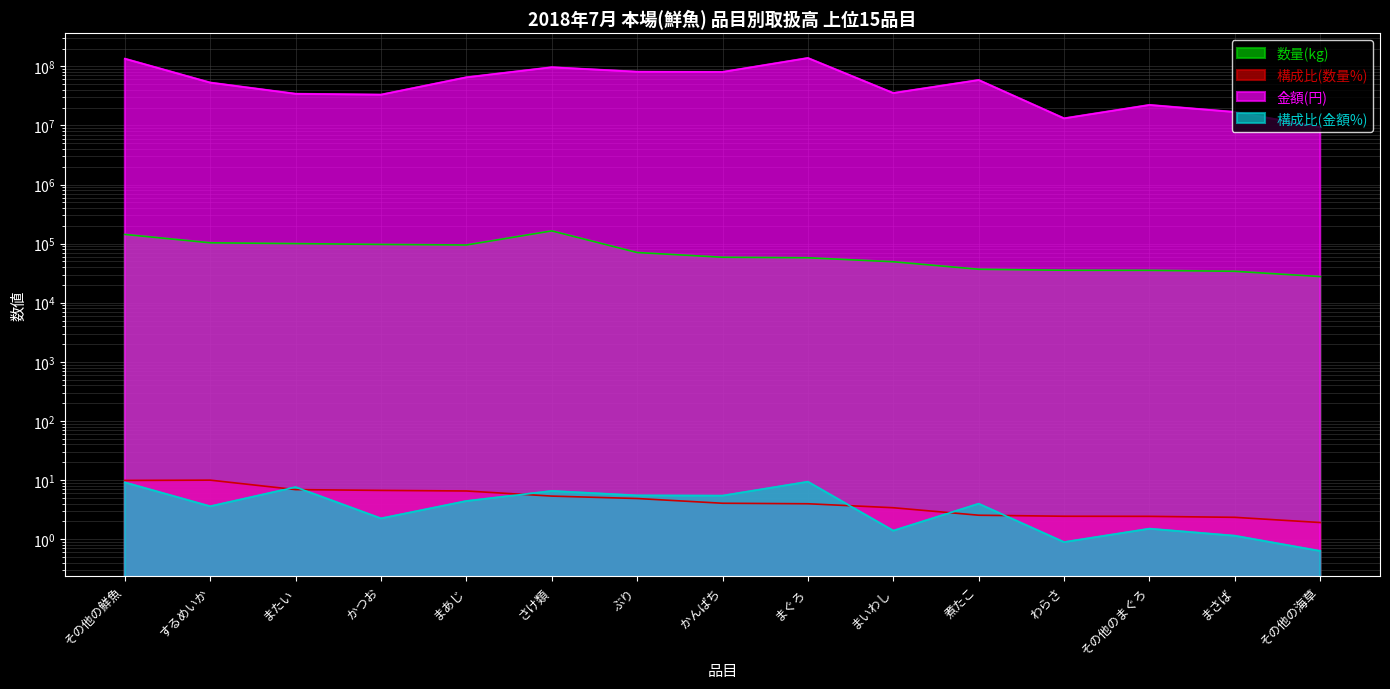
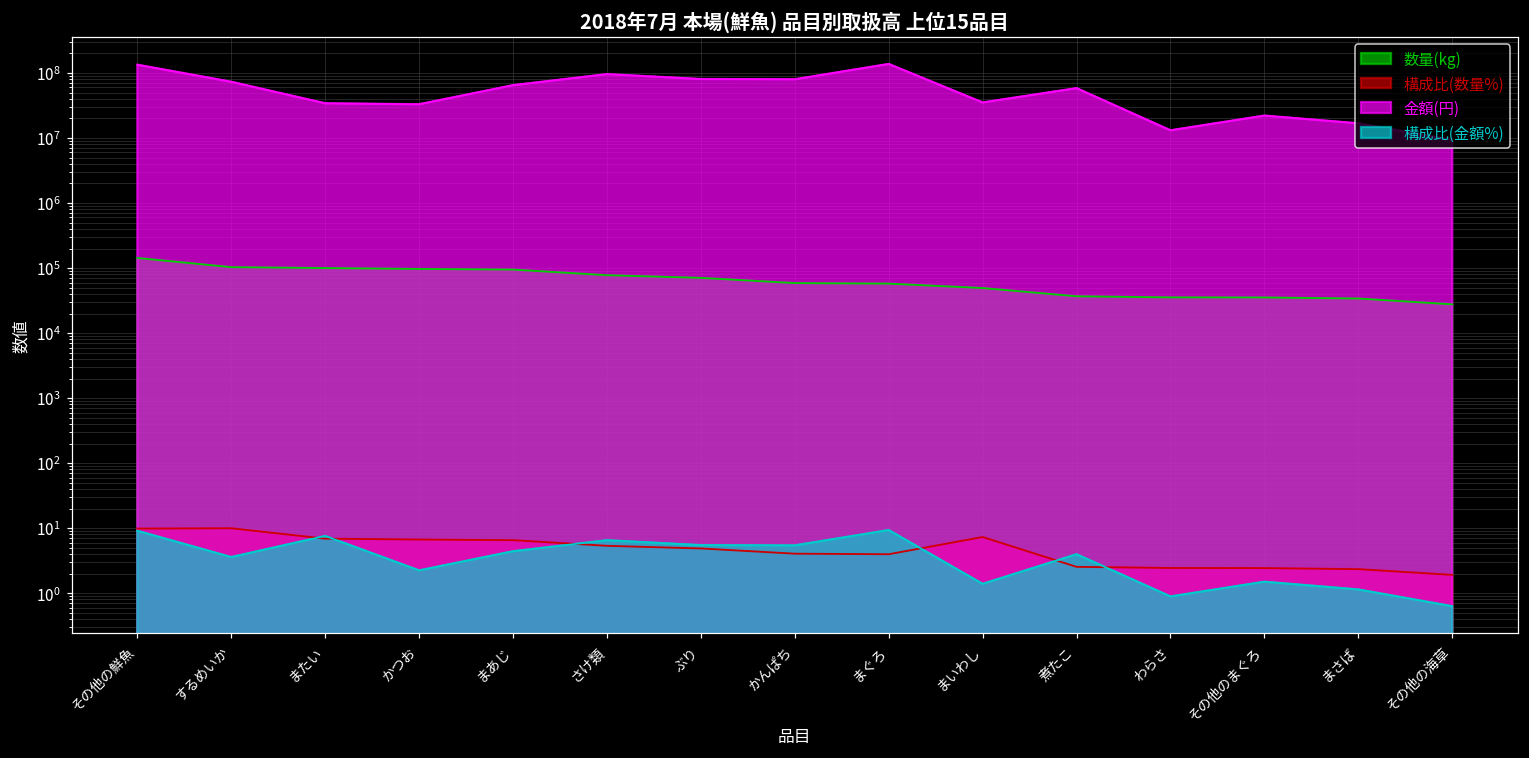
金額(円), するめいか: 50000000 -> 70000000
数量(kg), さけ類: 160000 -> 80000
構成比(数量%), まいわし: 3 -> 7
